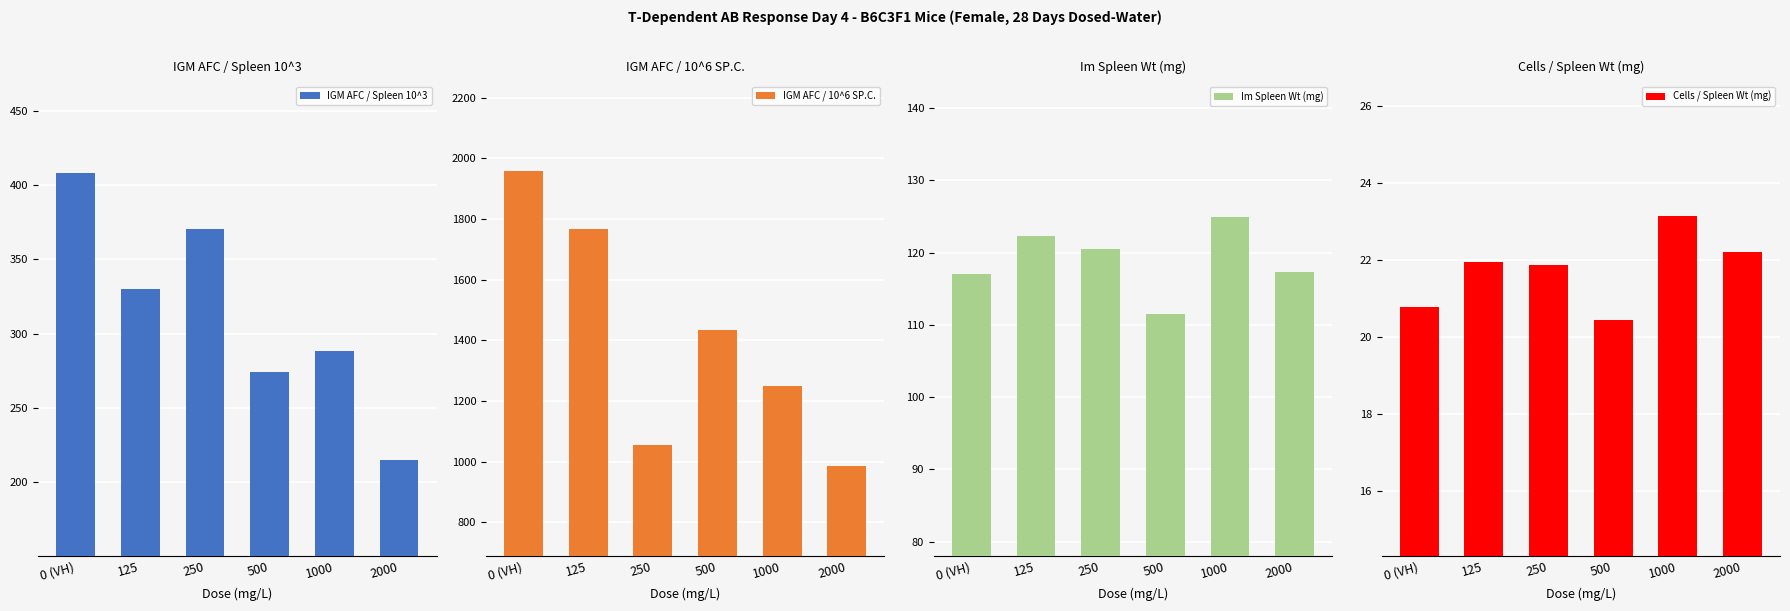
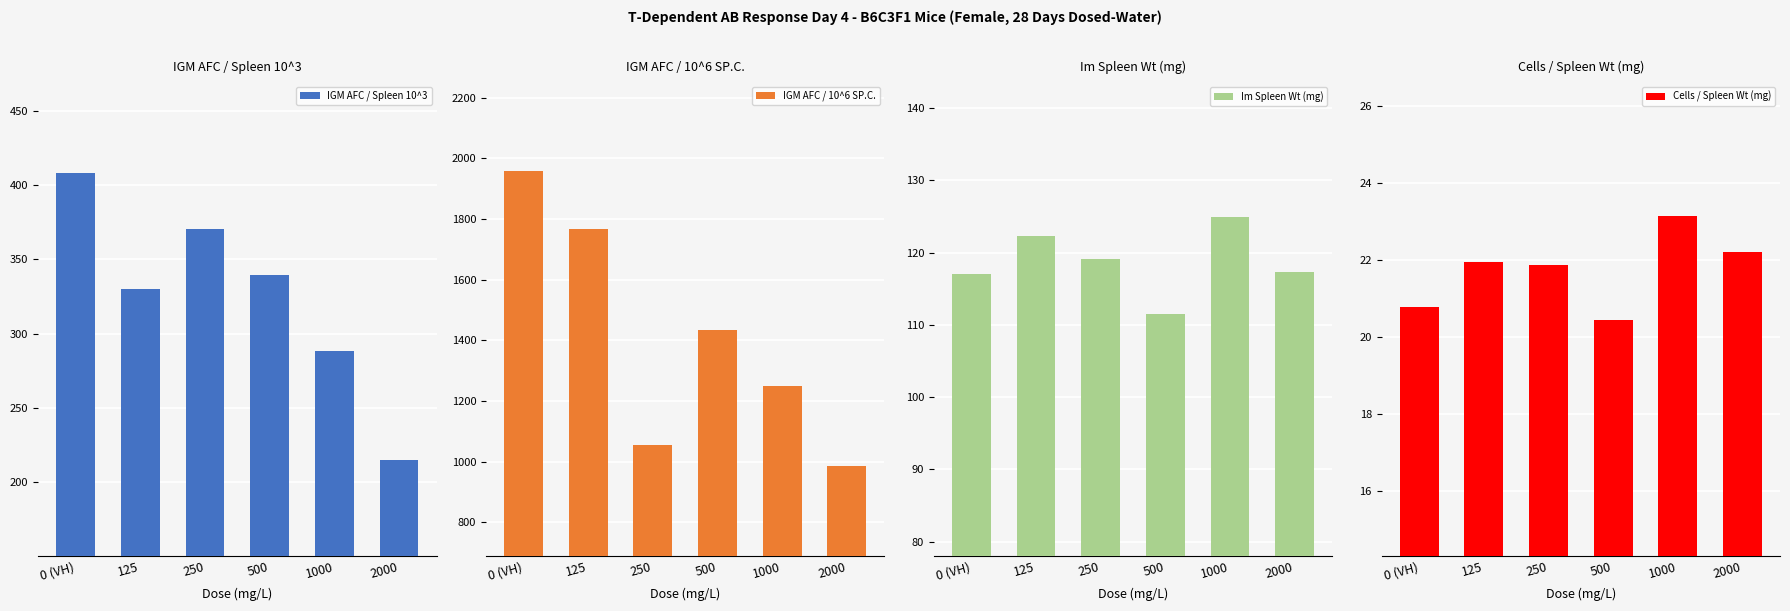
IGM AFC / Spleen 10^3, 500: 274 -> 340
Im Spleen Wt (mg), 250: 121 -> 119
